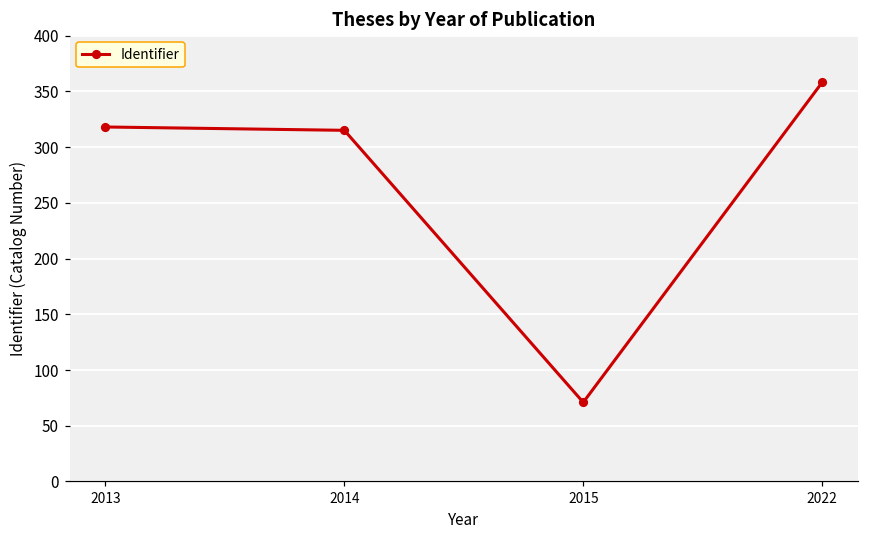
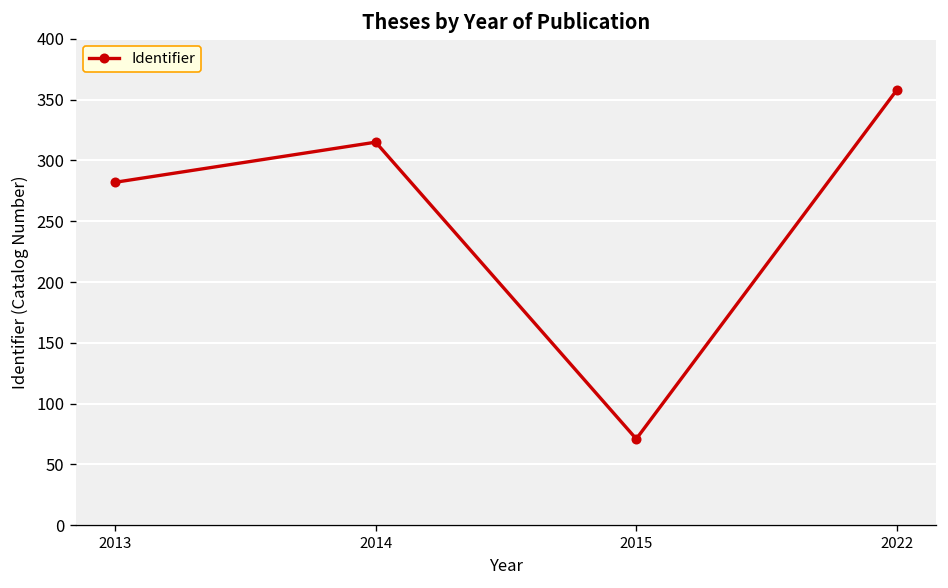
2013: 318 -> 282
